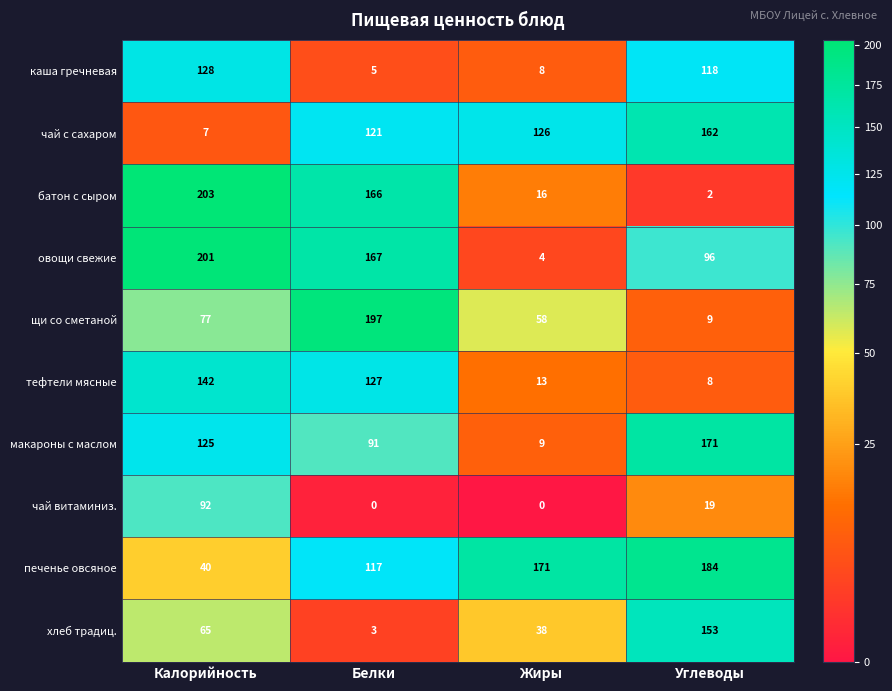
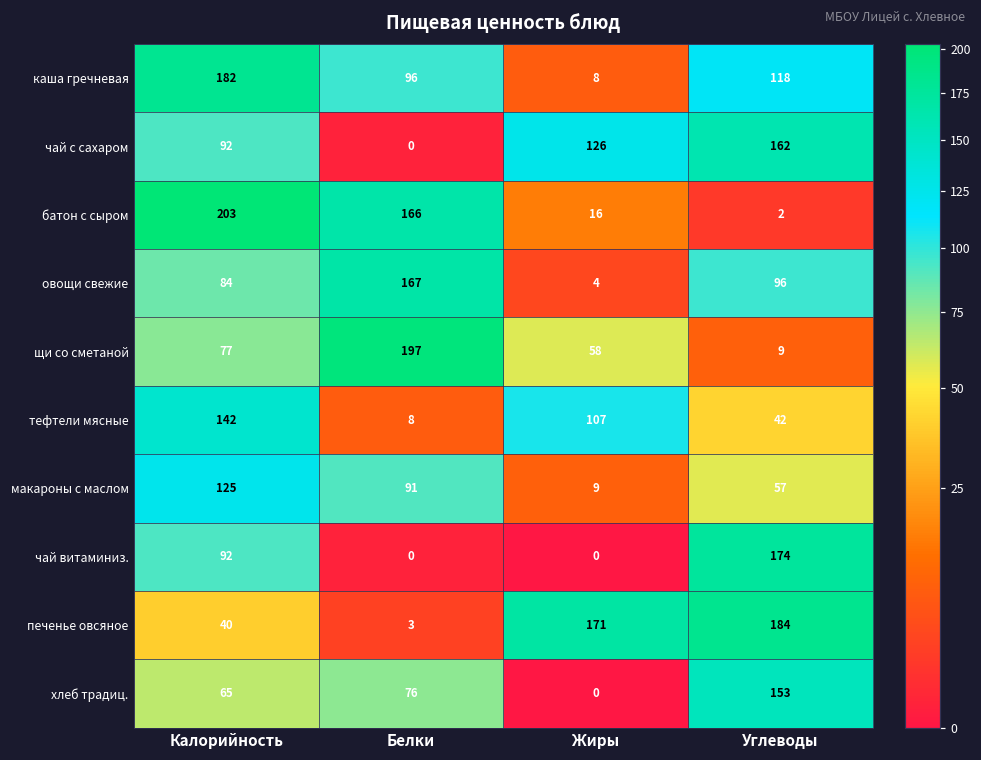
каша гречневая, Калорийность: 128 -> 182
каша гречневая, Белки: 5 -> 96
чай с сахаром, Калорийность: 7 -> 92
чай с сахаром, Белки: 121 -> 0
овощи свежие, Калорийность: 201 -> 84
тефтели мясные, Белки: 127 -> 8
тефтели мясные, Жиры: 13 -> 107
тефтели мясные, Углеводы: 8 -> 42
макароны с маслом, Углеводы: 171 -> 57
чай витаминиз., Углеводы: 19 -> 174
печенье овсяное, Белки: 117 -> 3
хлеб традиц., Белки: 3 -> 76
хлеб традиц., Жиры: 38 -> 0
